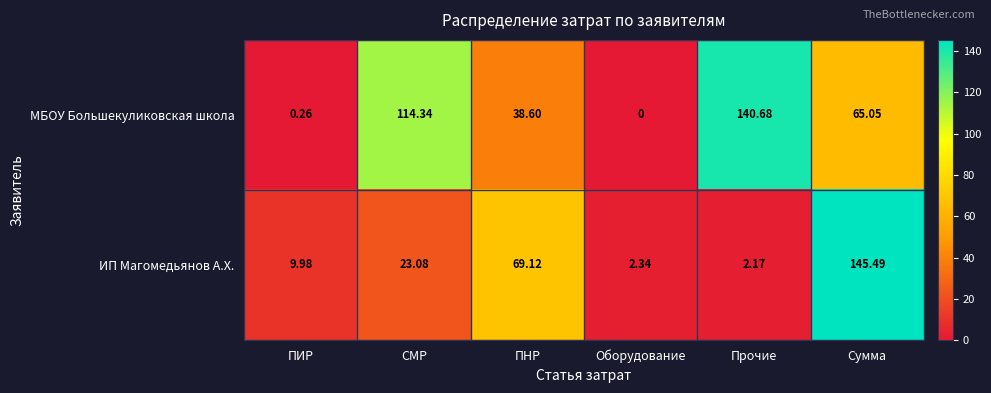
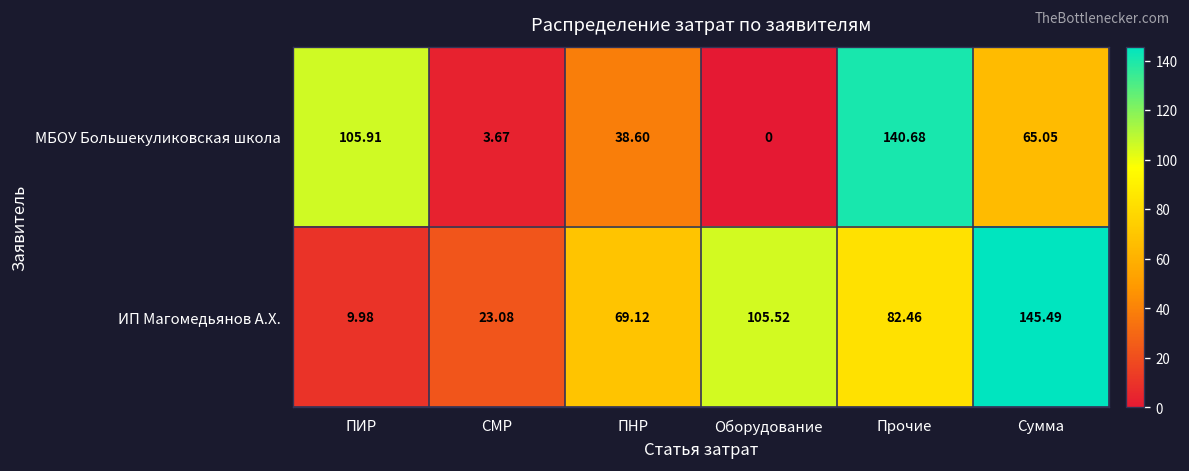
МБОУ Большекуликовская школа, ПИР: 0.26 -> 105.91
МБОУ Большекуликовская школа, СМР: 114.34 -> 3.67
ИП Магомедьянов А.Х., Оборудование: 2.34 -> 105.52
ИП Магомедьянов А.Х., Прочие: 2.17 -> 82.46
